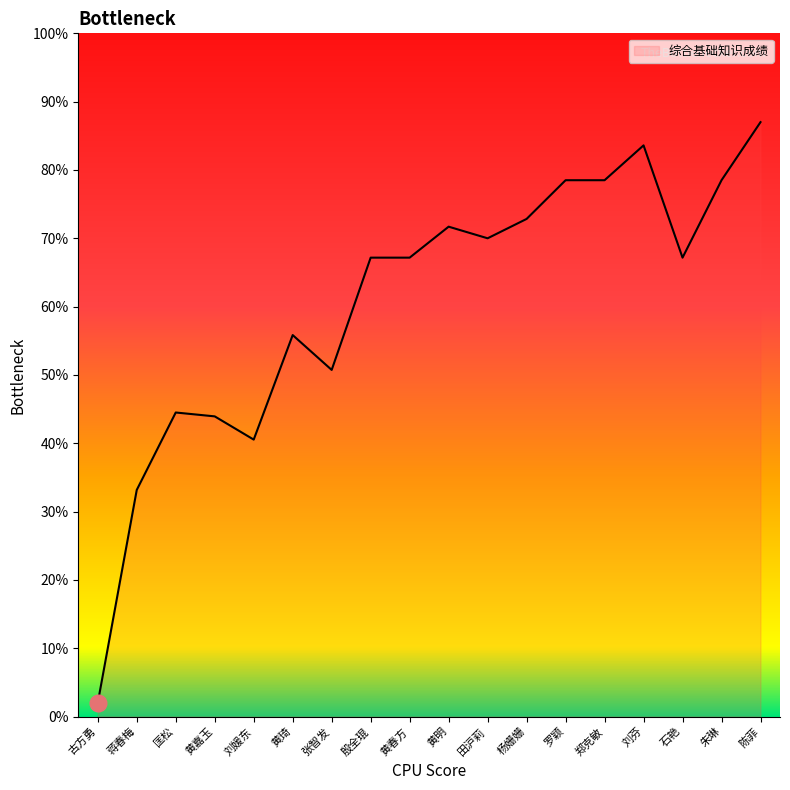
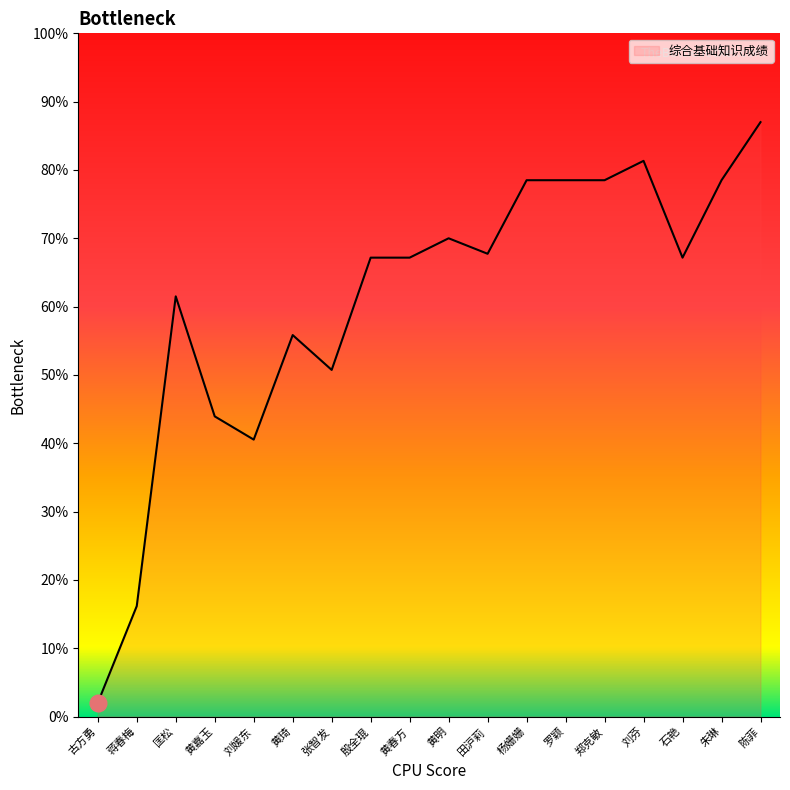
综合基础知识成绩, 蒋春梅: 33% -> 16%
综合基础知识成绩, 匡松: 45% -> 62%
综合基础知识成绩, 黄明: 72% -> 70%
综合基础知识成绩, 田沪莉: 70% -> 68%
综合基础知识成绩, 杨姗姗: 73% -> 79%
综合基础知识成绩, 刘芬: 84% -> 81%
